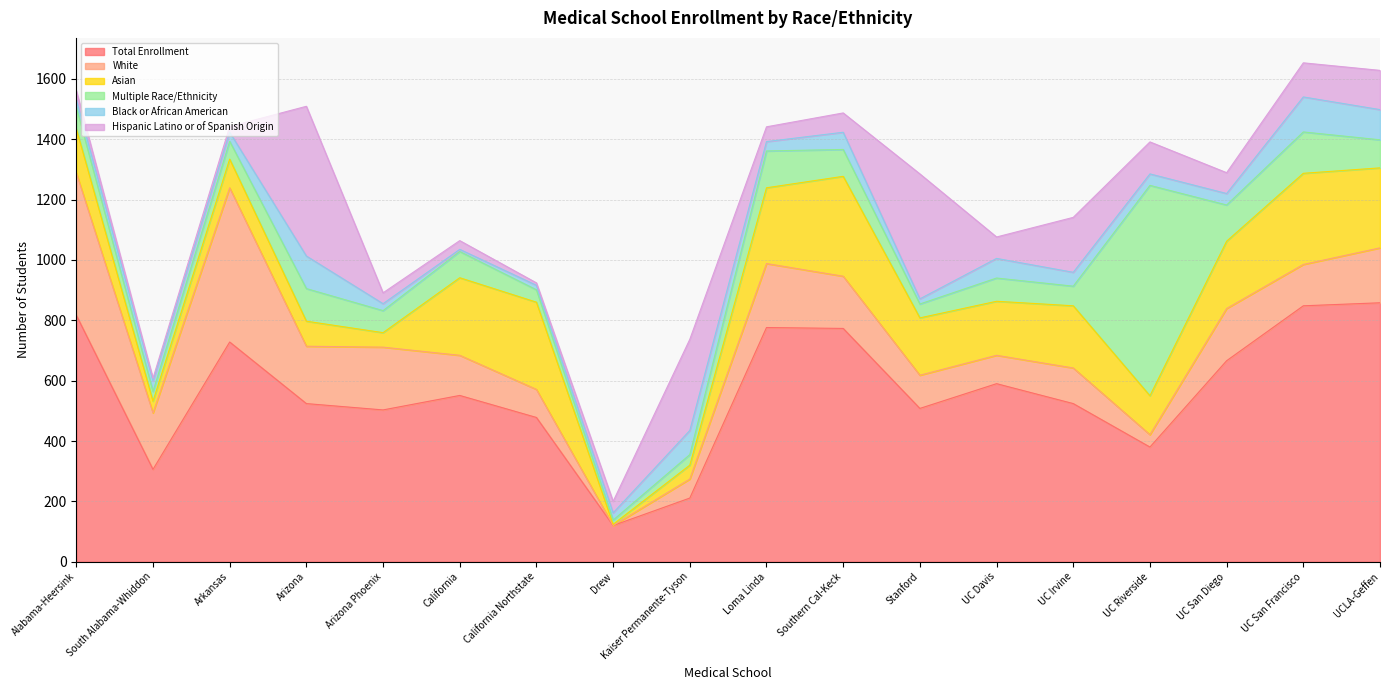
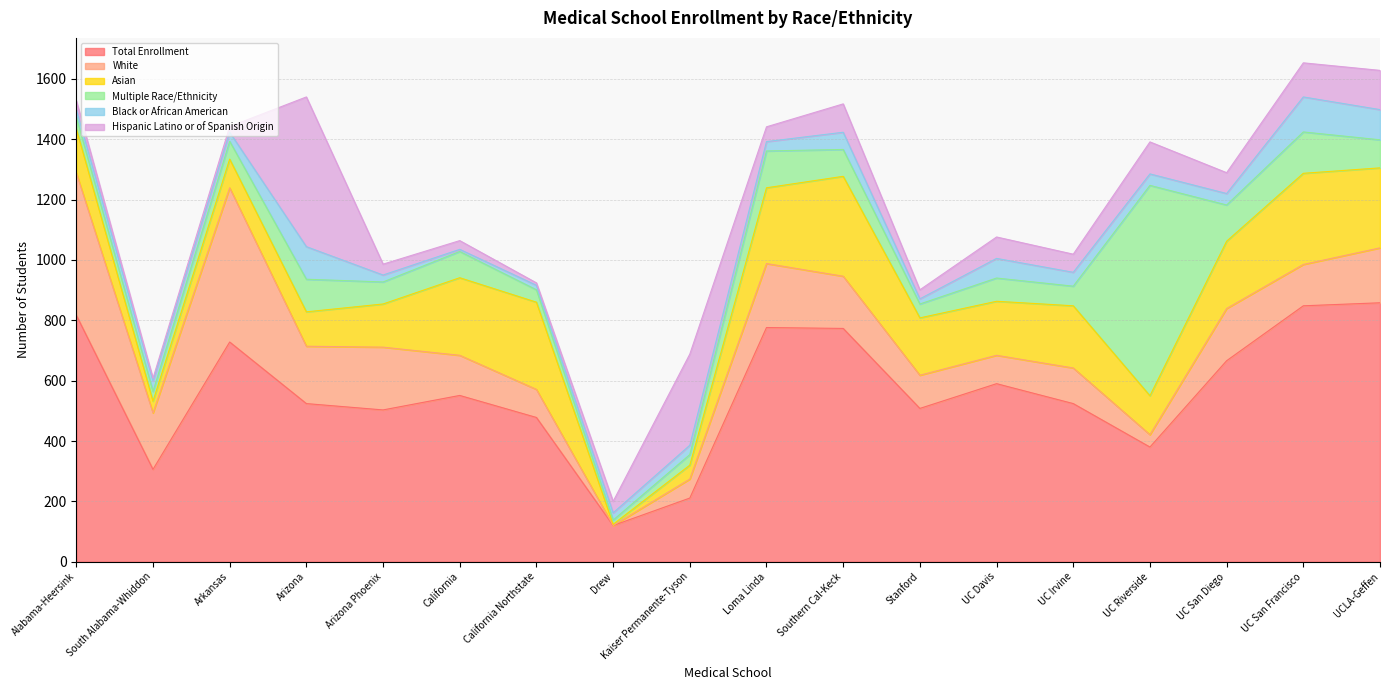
Multiple Race/Ethnicity, Alabama-Heersink: 70 -> 40
Asian, Arizona: 80 -> 110
Asian, Arizona Phoenix: 50 -> 140
Black or African American, Kaiser Permanente-Tyson: 80 -> 30
Hispanic Latino or of Spanish Origin, Southern Cal-Keck: 60 -> 90
Hispanic Latino or of Spanish Origin, Stanford: 410 -> 30
Hispanic Latino or of Spanish Origin, UC Irvine: 180 -> 60
